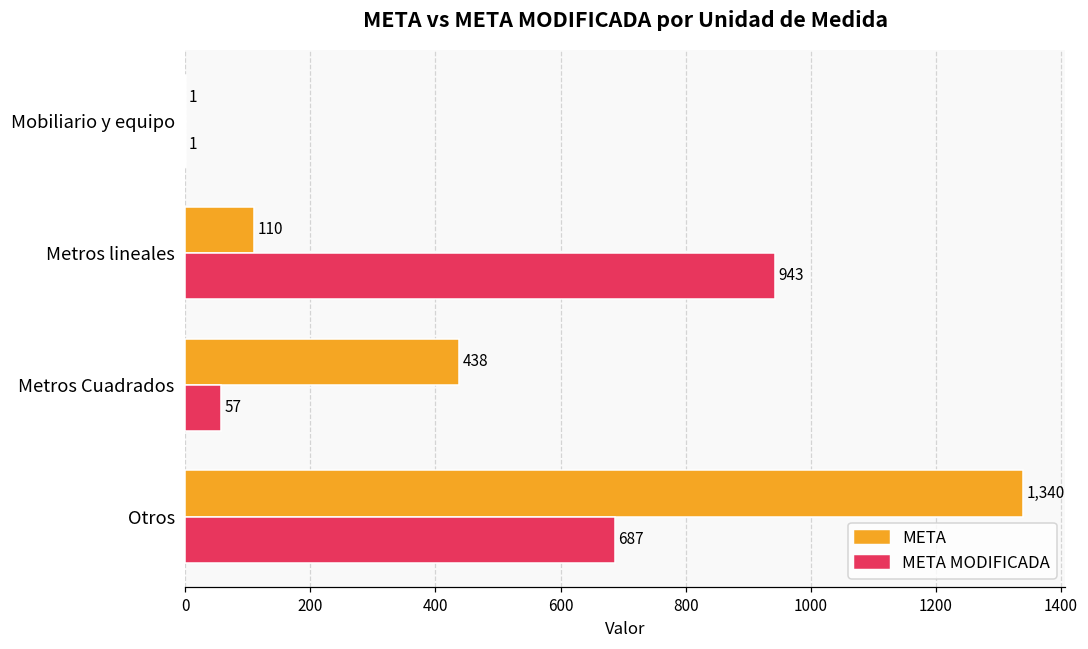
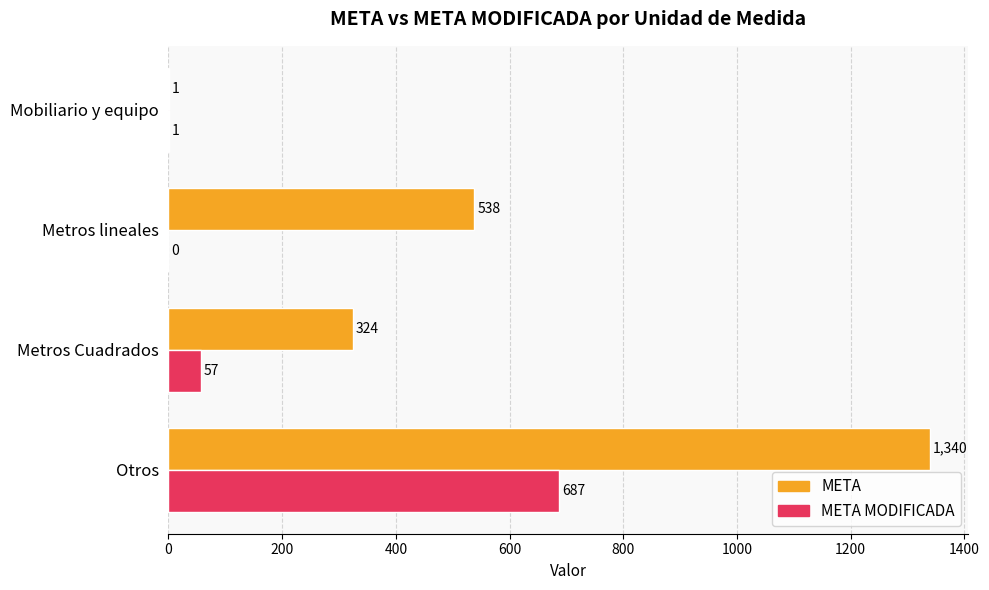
META, Metros lineales: 110 -> 538
META MODIFICADA, Metros lineales: 943 -> 0
META, Metros Cuadrados: 438 -> 324
